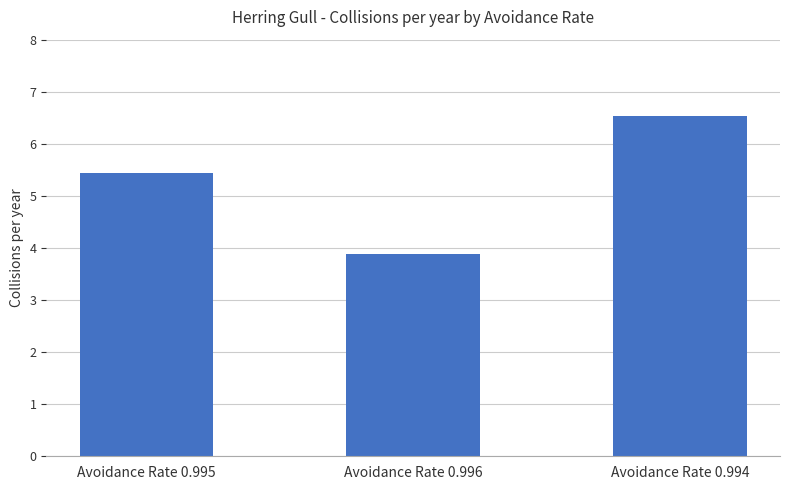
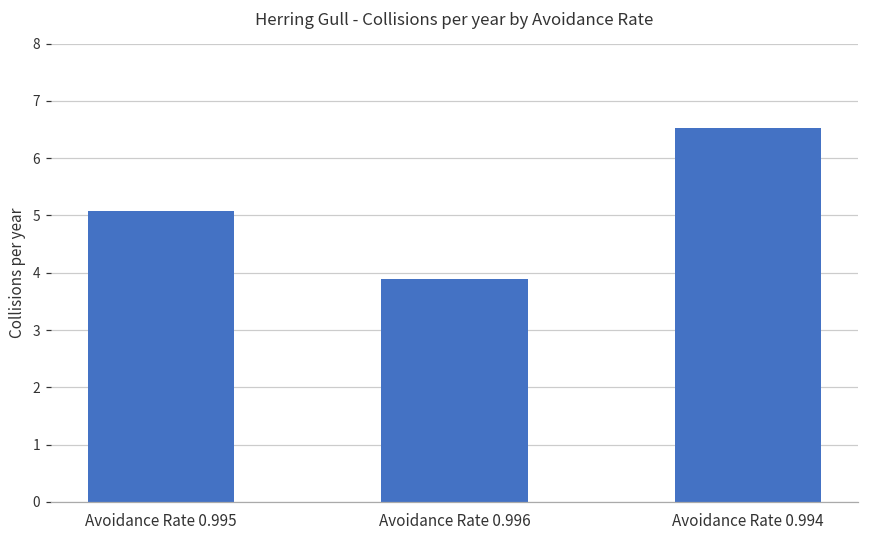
Avoidance Rate 0.995: 5.4 -> 5.1
